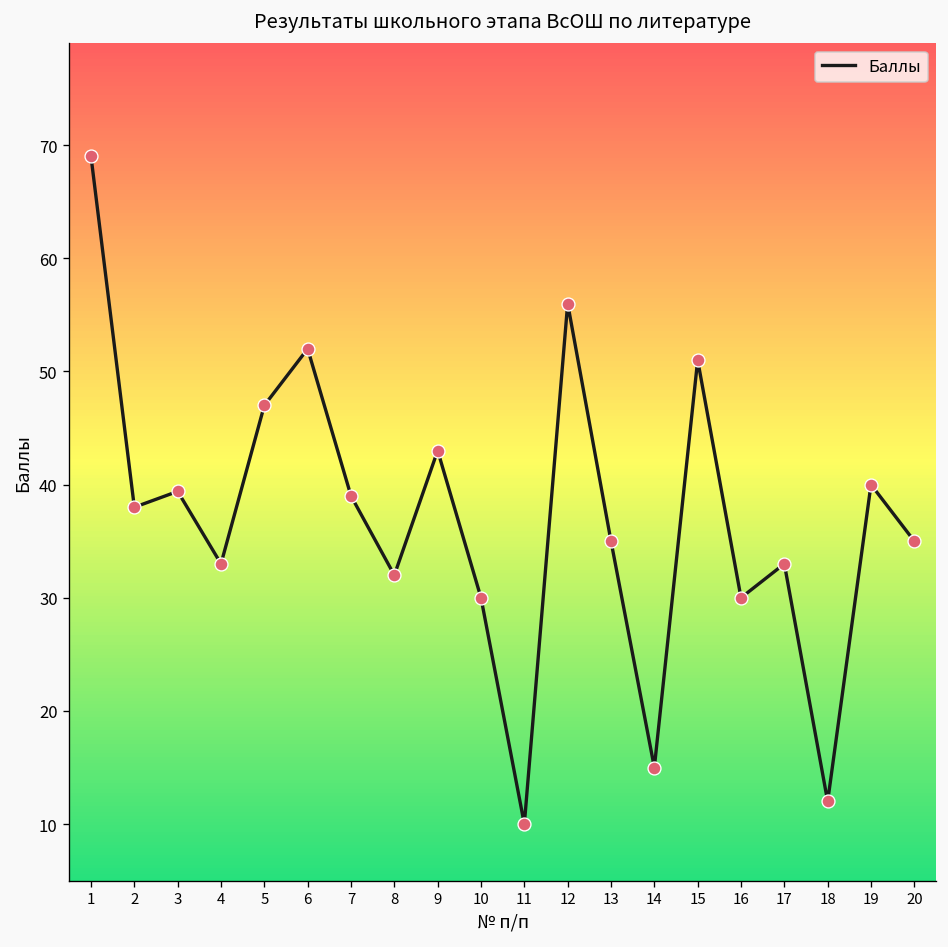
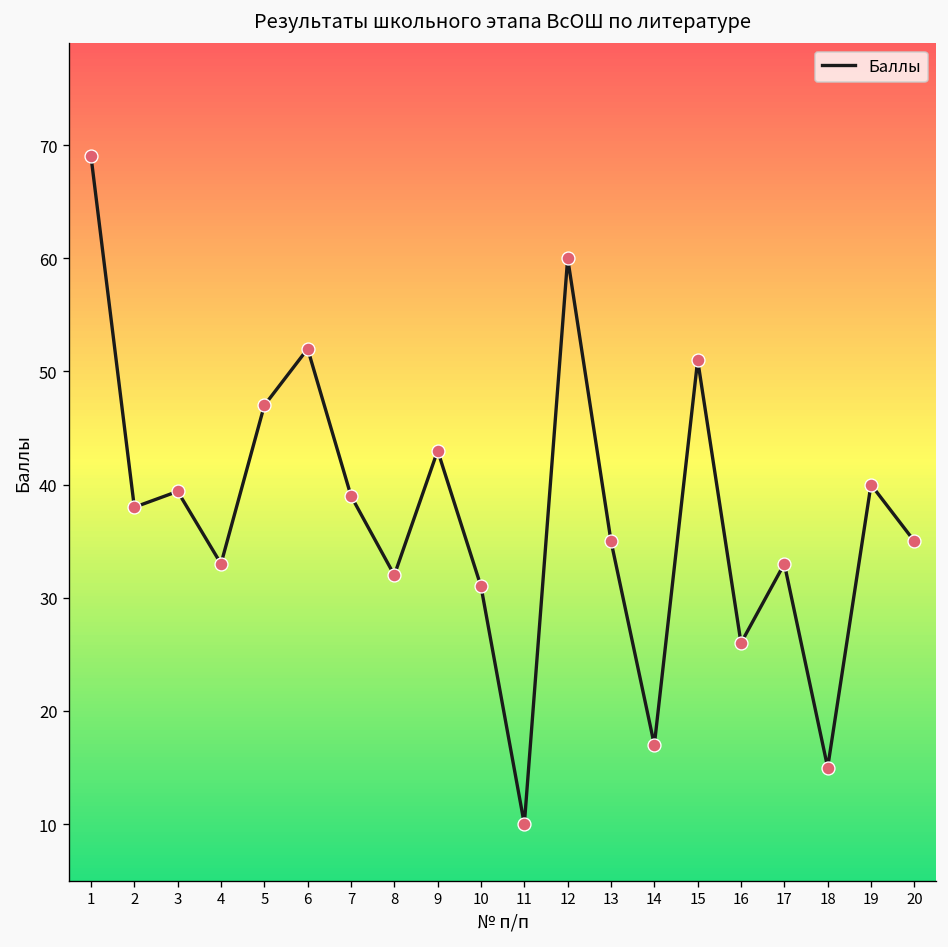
10: 30 -> 31
12: 56 -> 60
14: 15 -> 17
16: 30 -> 26
18: 12 -> 15
